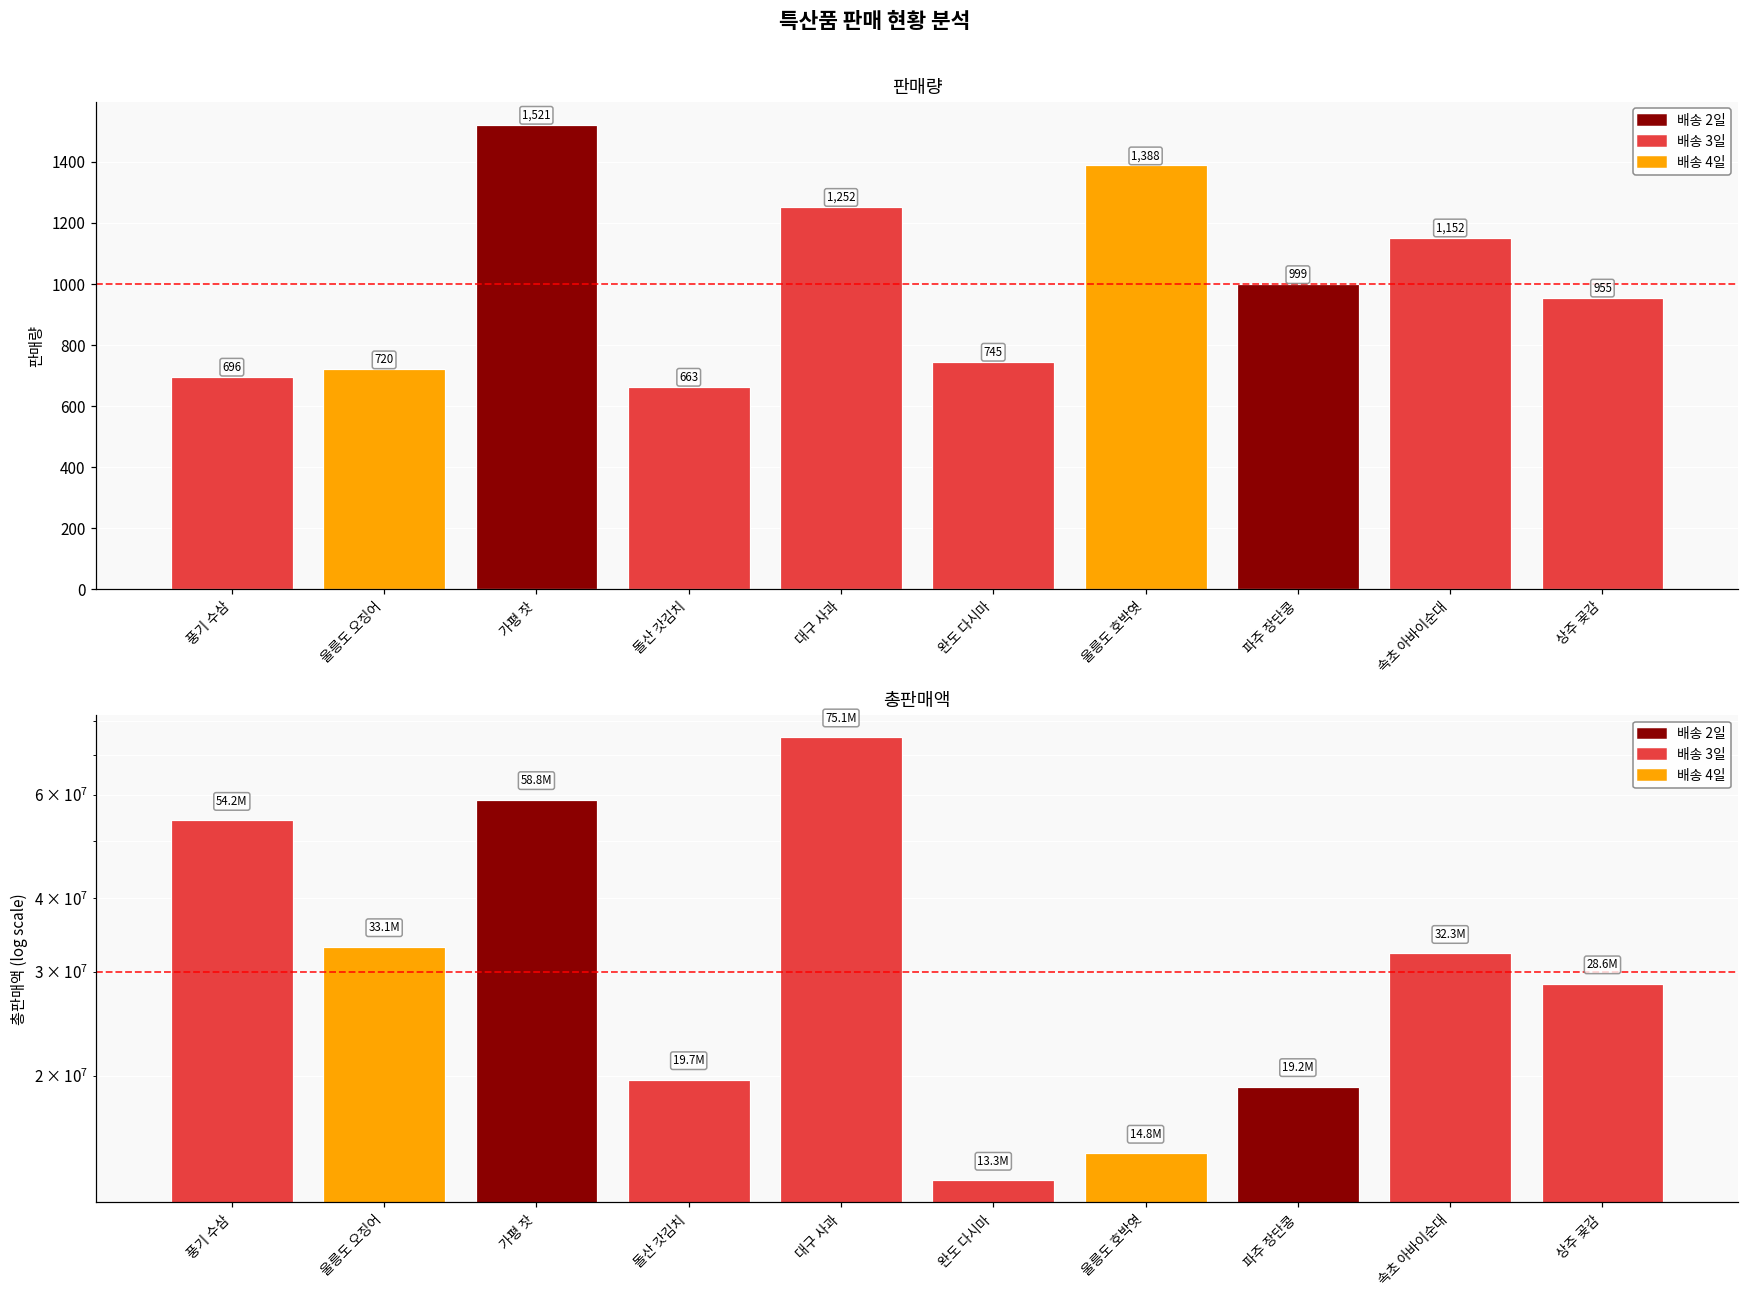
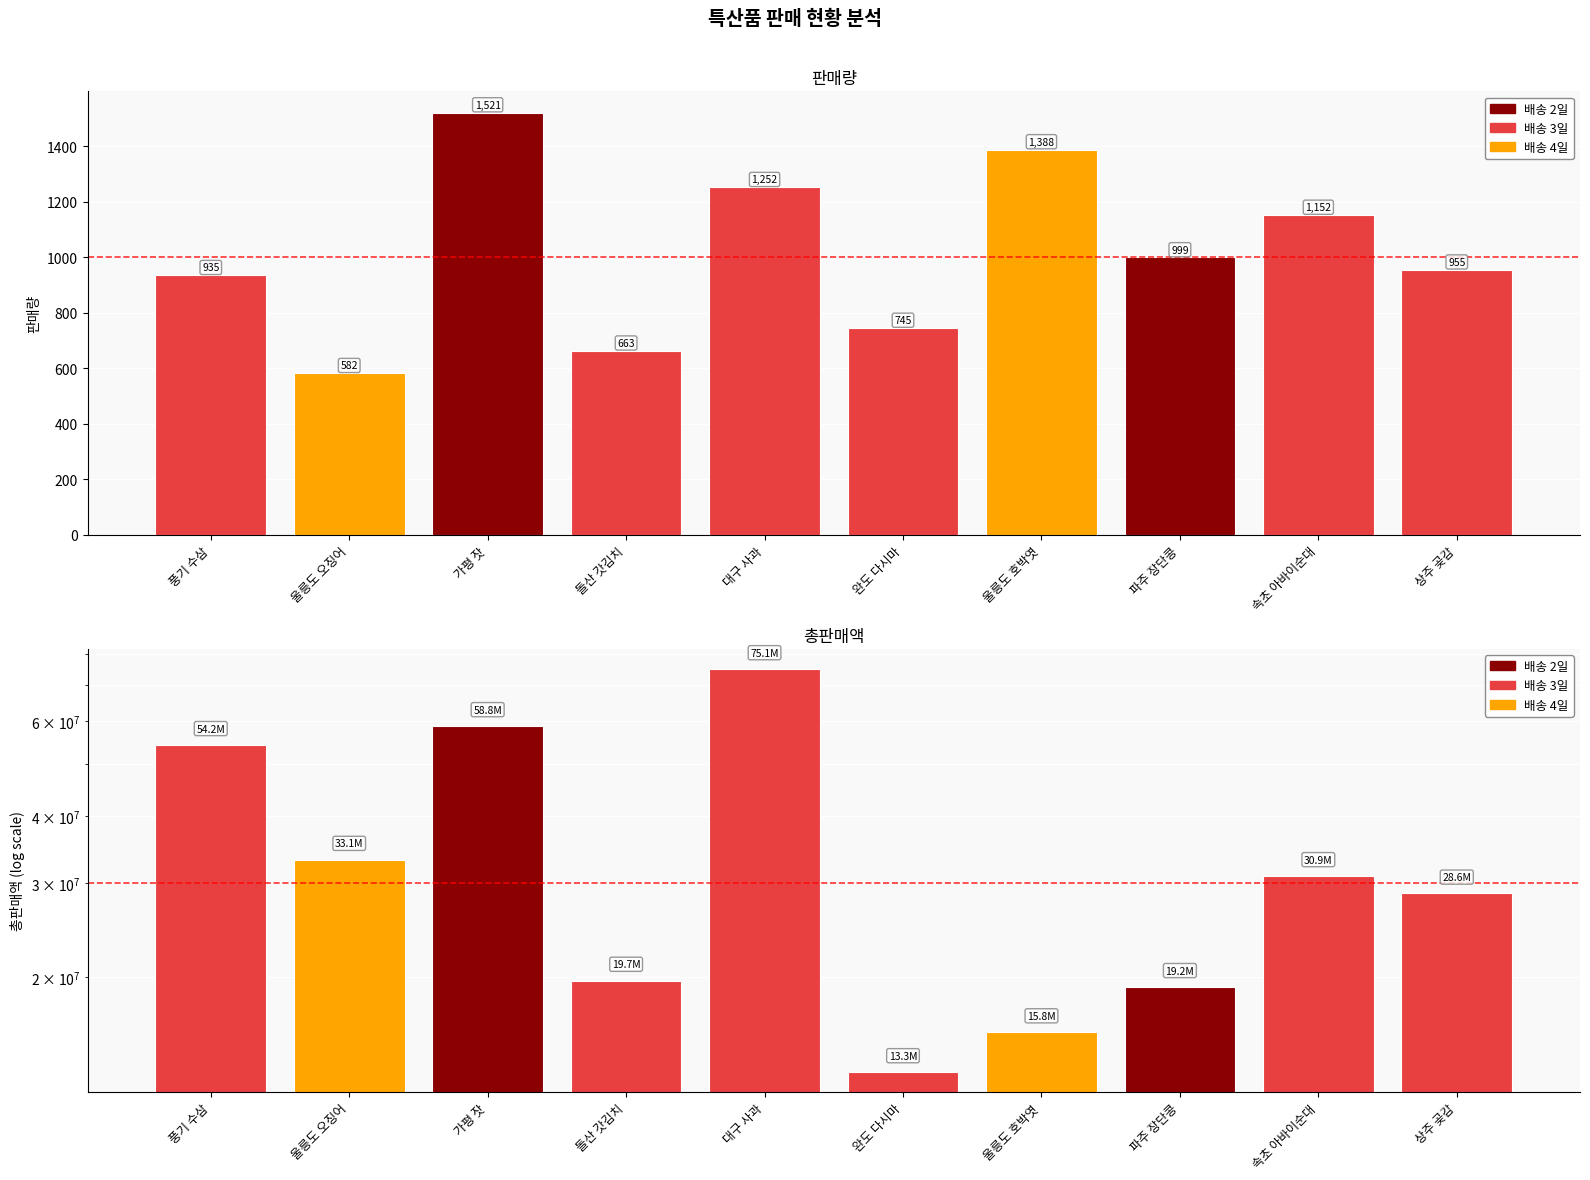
판매량, 풍기 수삼: 696 -> 935
판매량, 울릉도 오징어: 720 -> 582
총판매액, 울릉도 호박엿: 14.8M -> 15.8M
총판매액, 속초 아바이순대: 32.3M -> 30.9M
